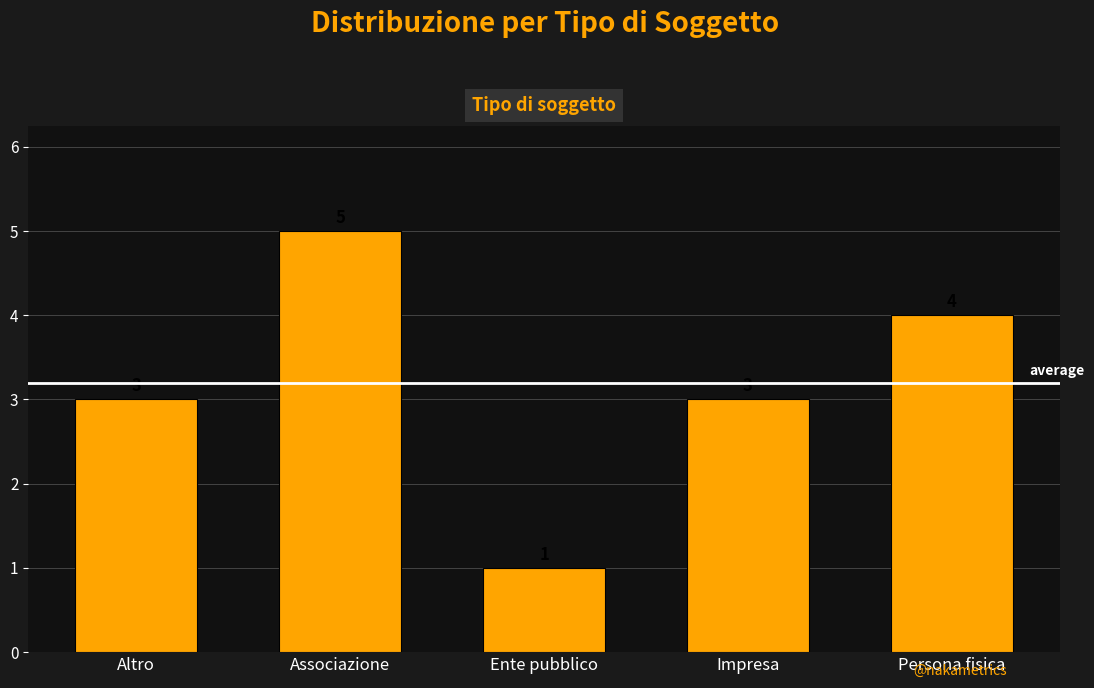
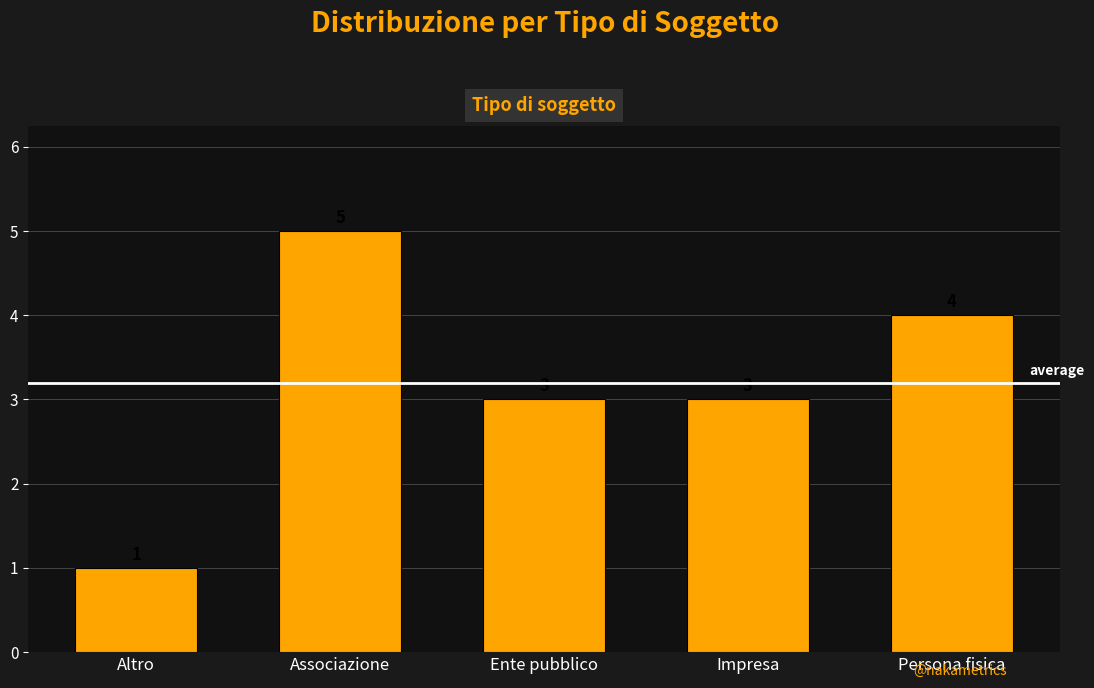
Altro: 3 -> 1
Ente pubblico: 1 -> 3
